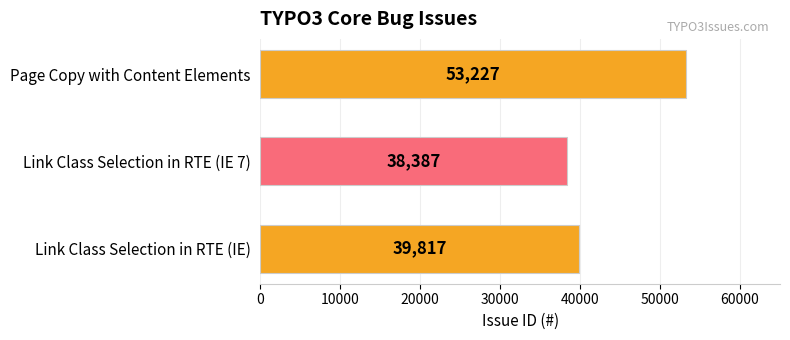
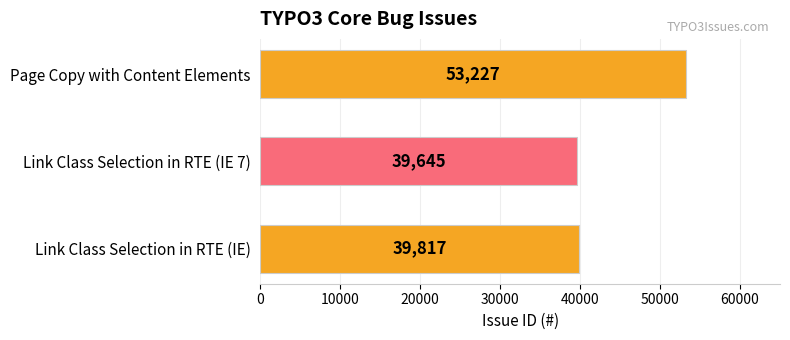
Link Class Selection in RTE (IE 7): 38,387 -> 39,645
